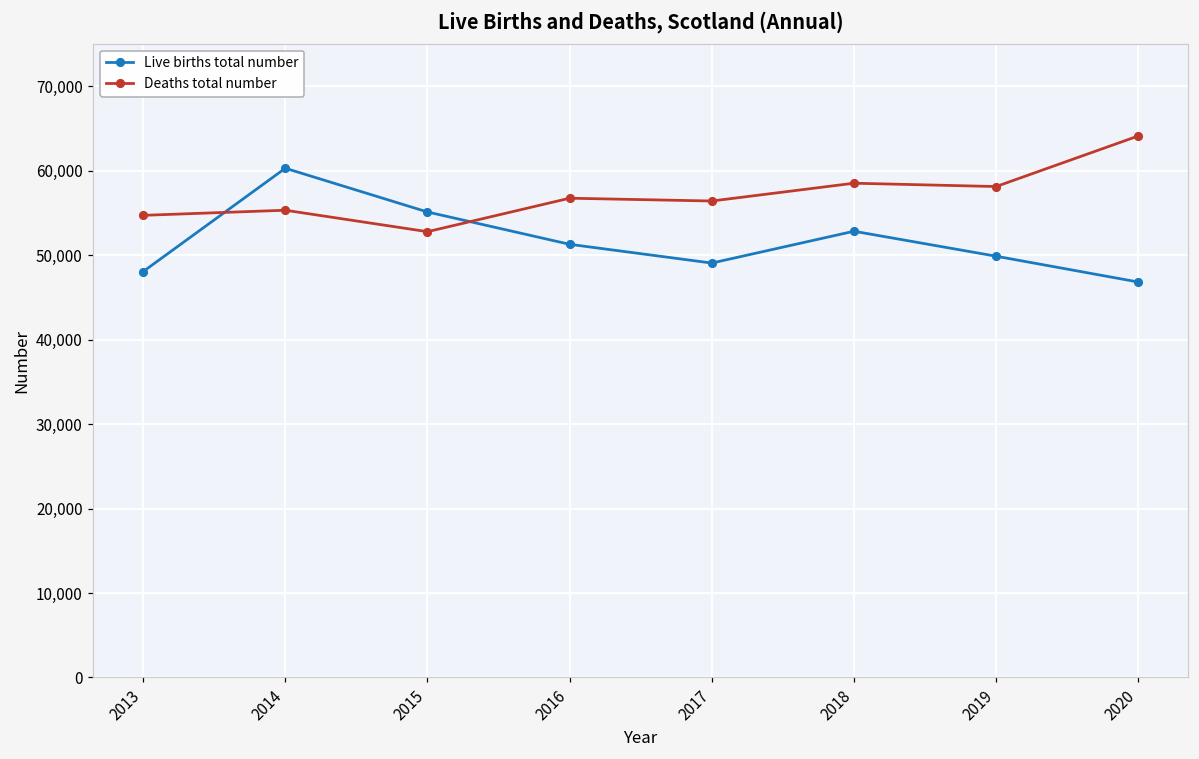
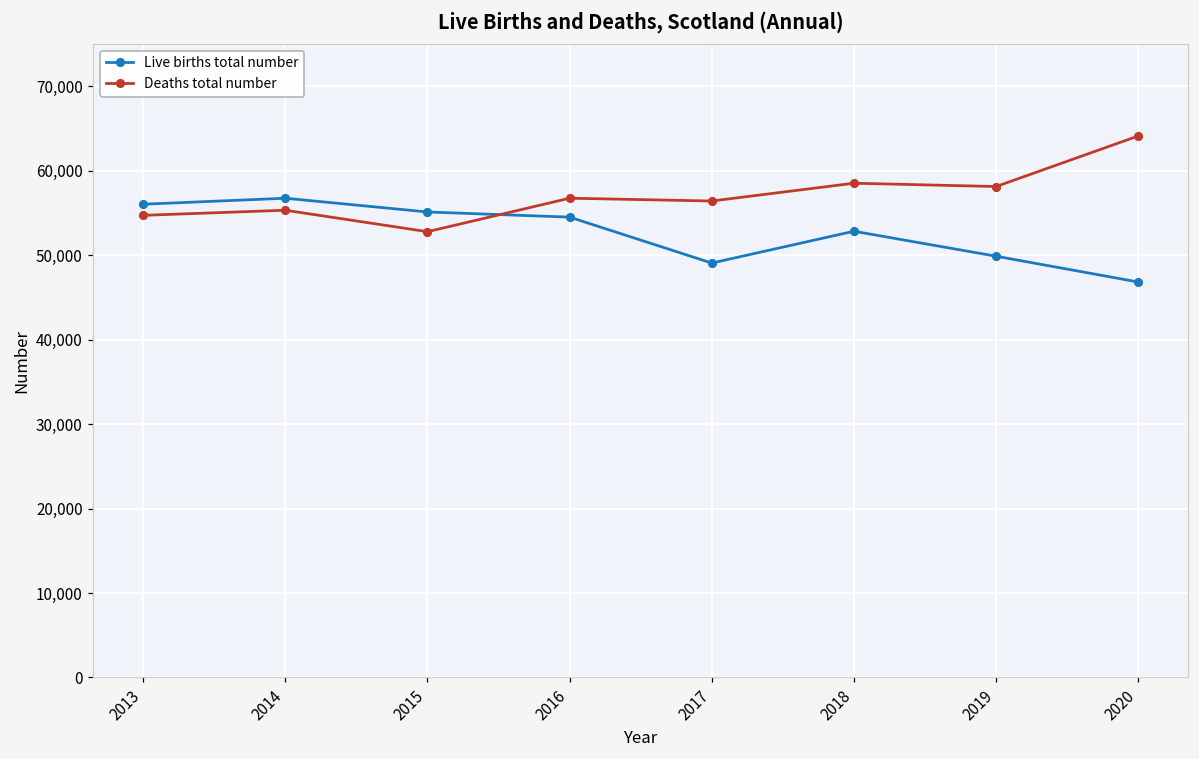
Live births total number, 2013: 48,000 -> 56,000
Live births total number, 2014: 60,000 -> 57,000
Live births total number, 2016: 51,000 -> 54,000
